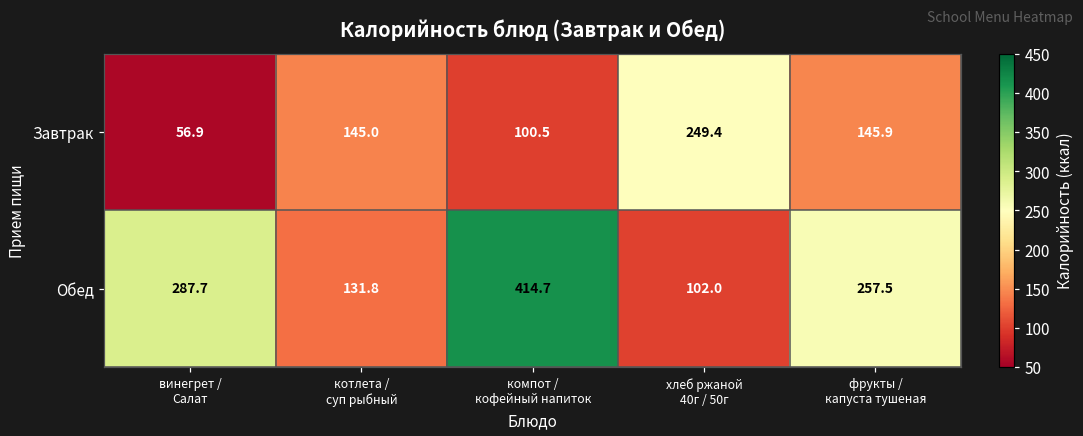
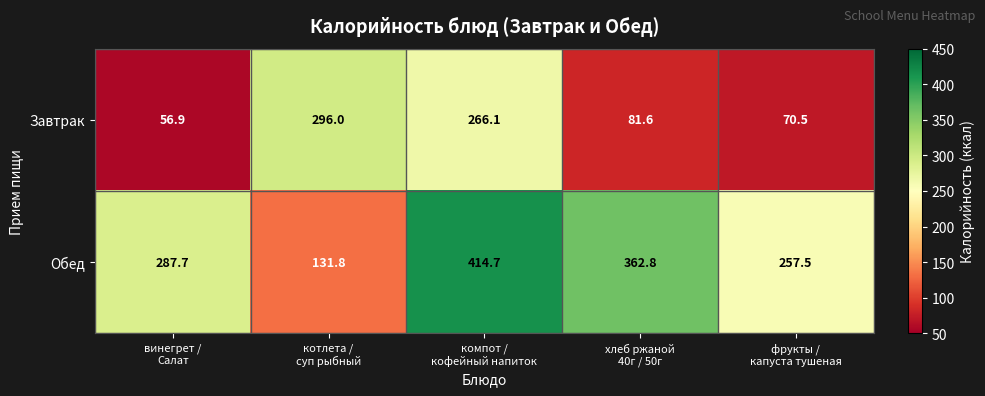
Завтрак, котлета / суп рыбный: 145.0 -> 296.0
Завтрак, компот / кофейный напиток: 100.5 -> 266.1
Завтрак, хлеб ржаной 40г / 50г: 249.4 -> 81.6
Завтрак, фрукты / капуста тушеная: 145.9 -> 70.5
Обед, хлеб ржаной 40г / 50г: 102.0 -> 362.8
